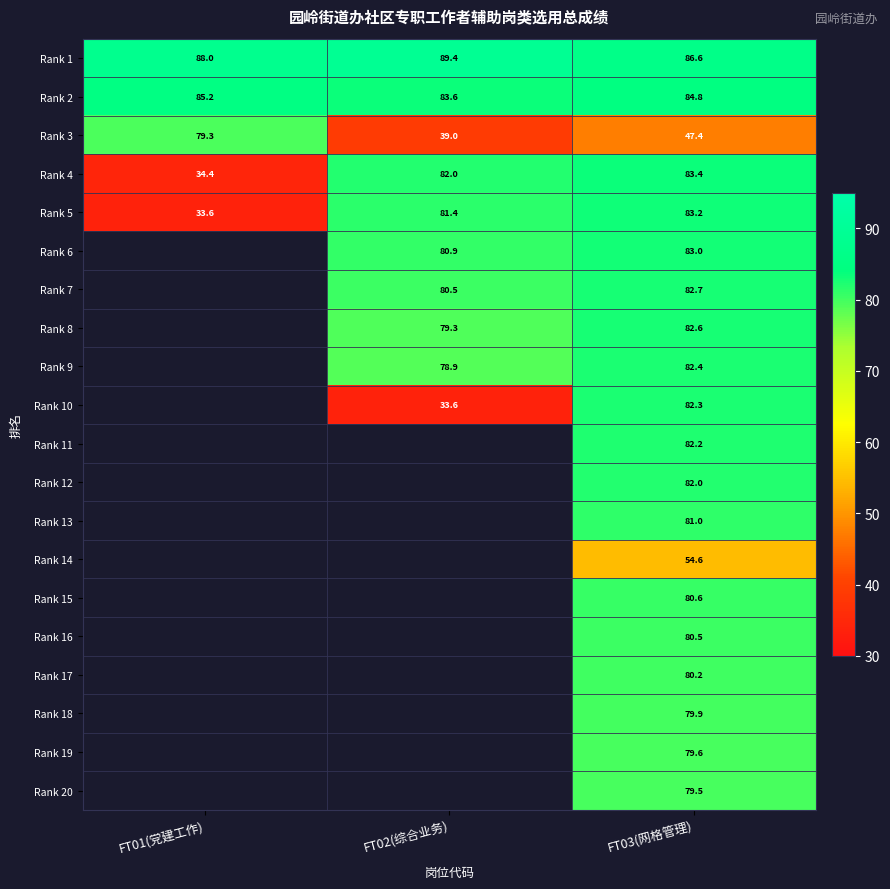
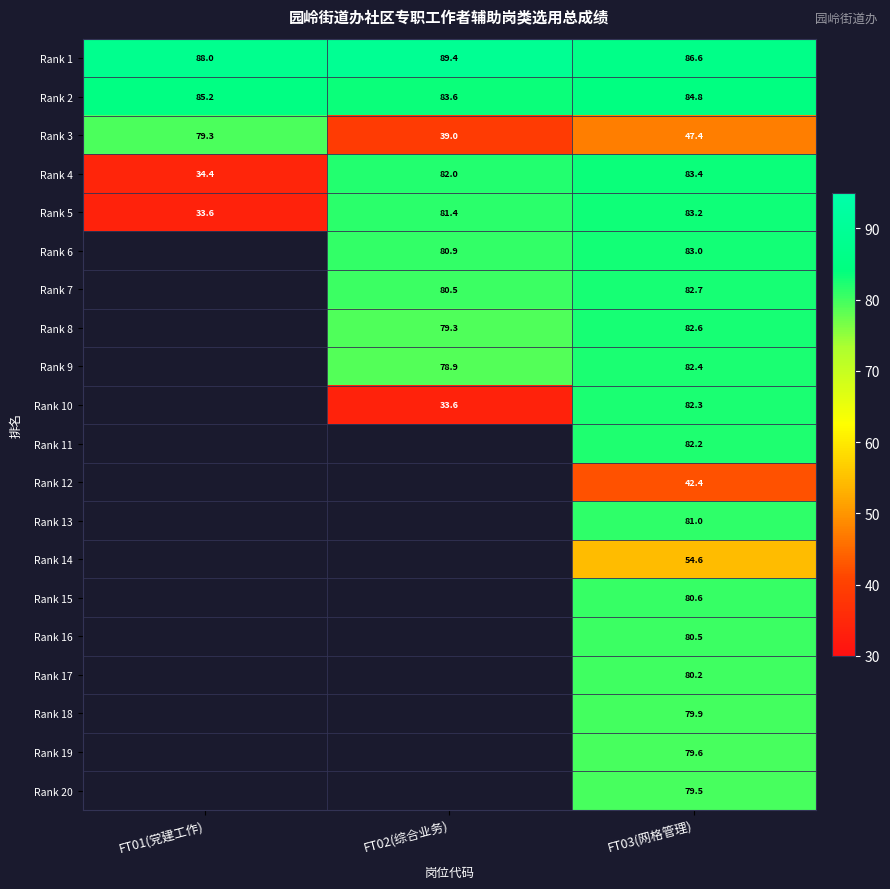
Rank 12, FT03(网格管理): 82.0 -> 42.4
